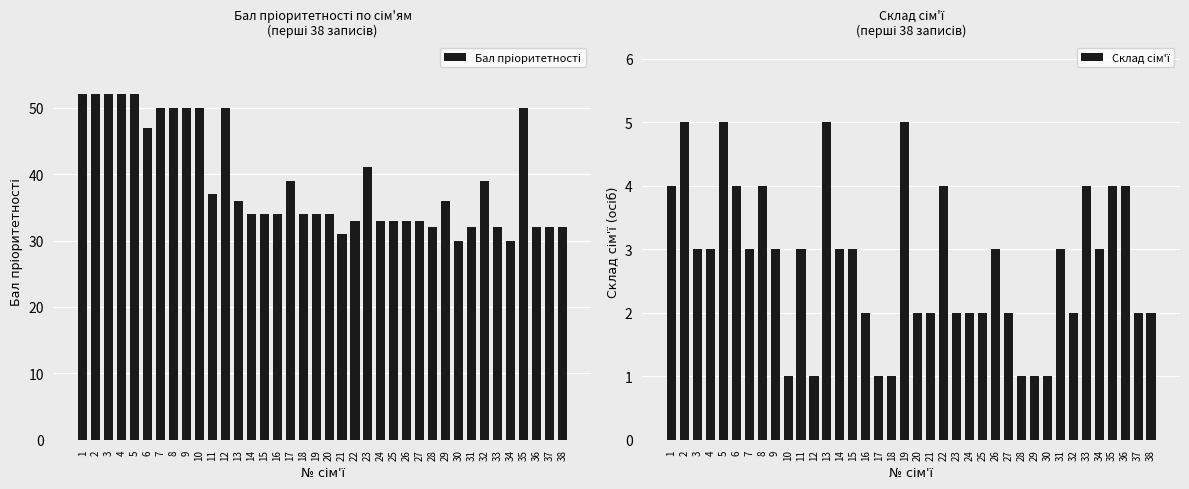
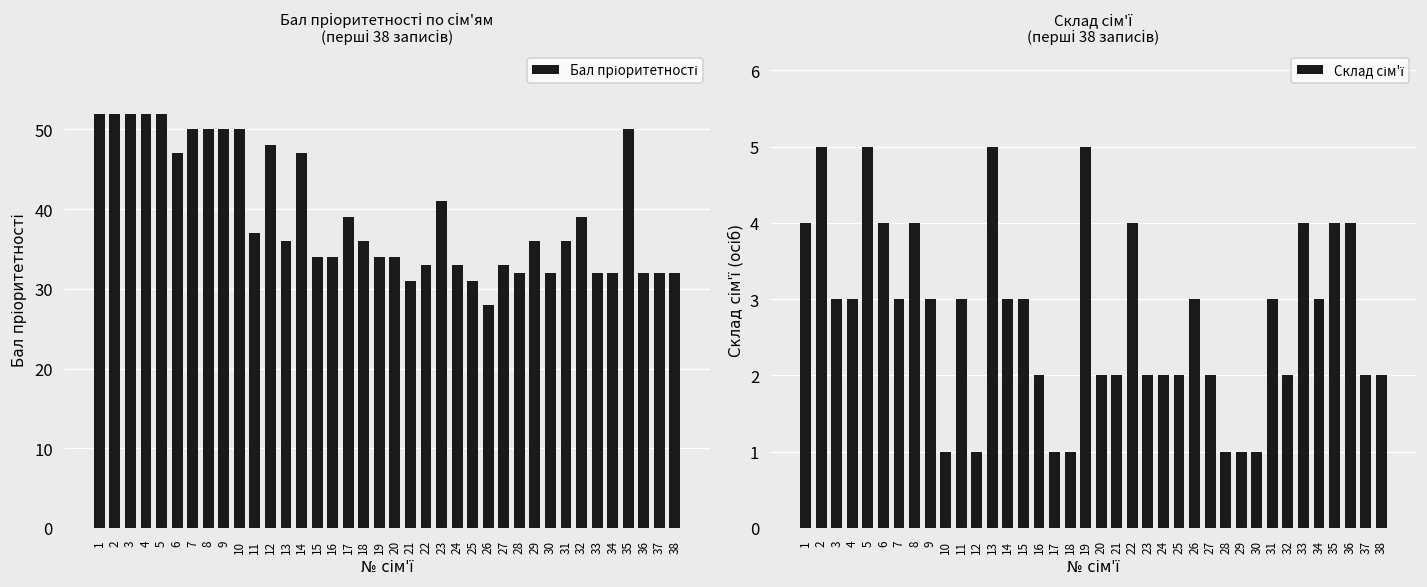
Бал пріоритетності по сім'ям (перші 38 записів), 12: 50 -> 48
Бал пріоритетності по сім'ям (перші 38 записів), 14: 34 -> 47
Бал пріоритетності по сім'ям (перші 38 записів), 18: 34 -> 36
Бал пріоритетності по сім'ям (перші 38 записів), 25: 33 -> 31
Бал пріоритетності по сім'ям (перші 38 записів), 26: 33 -> 28
Бал пріоритетності по сім'ям (перші 38 записів), 30: 30 -> 32
Бал пріоритетності по сім'ям (перші 38 записів), 31: 32 -> 36
Бал пріоритетності по сім'ям (перші 38 записів), 34: 30 -> 32
